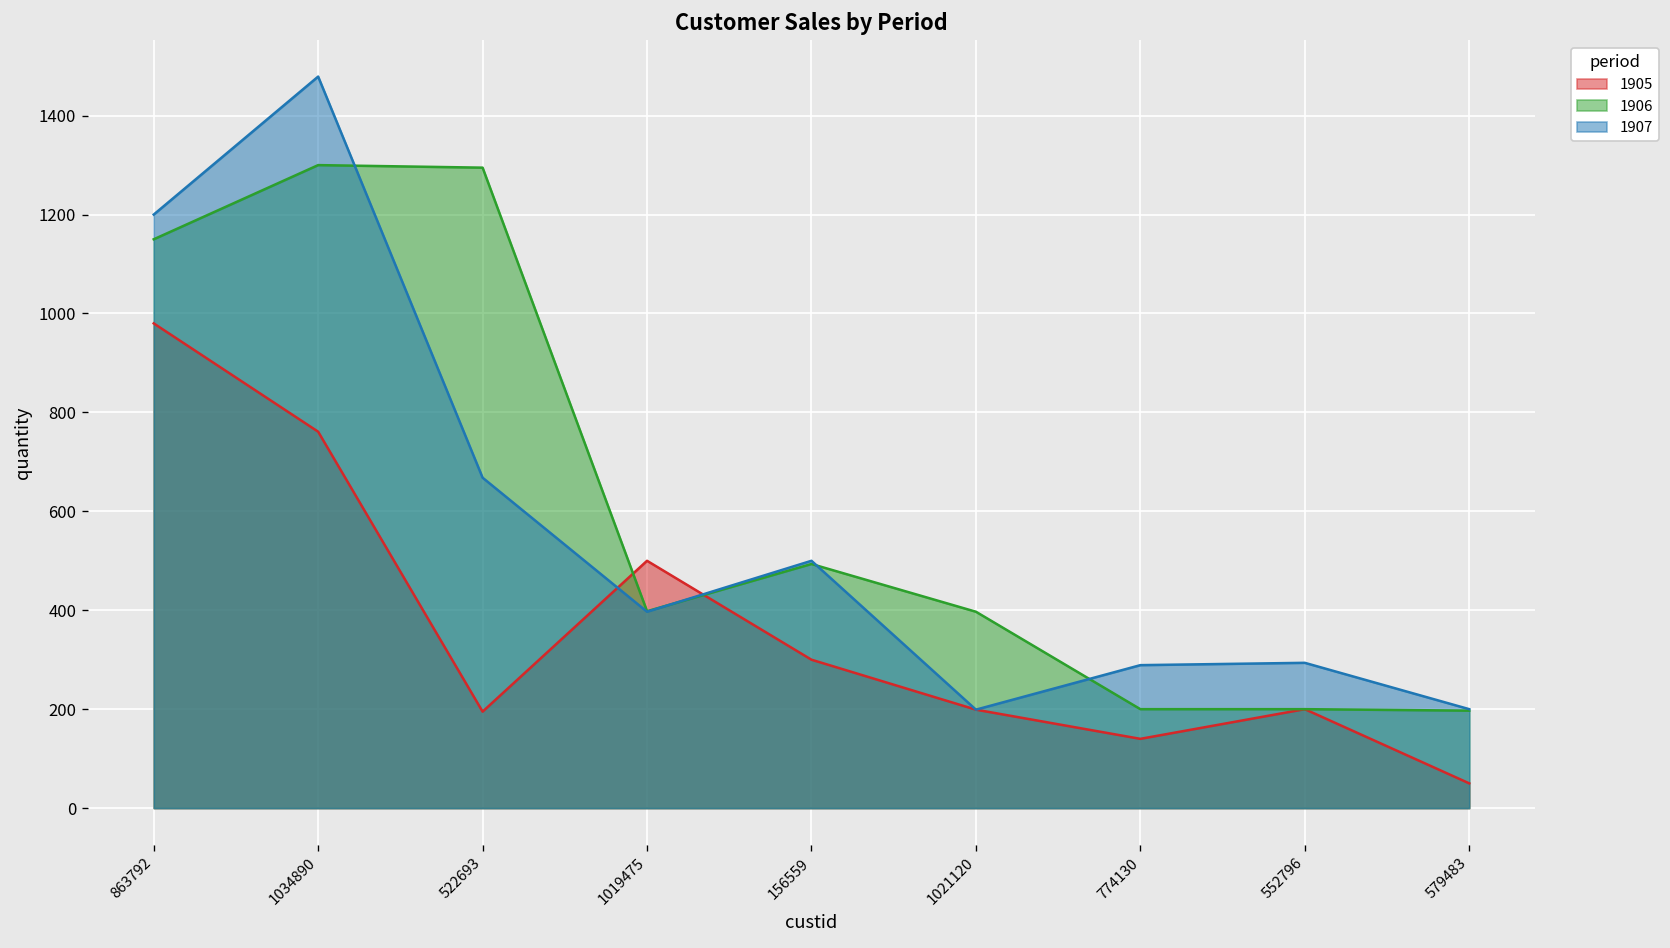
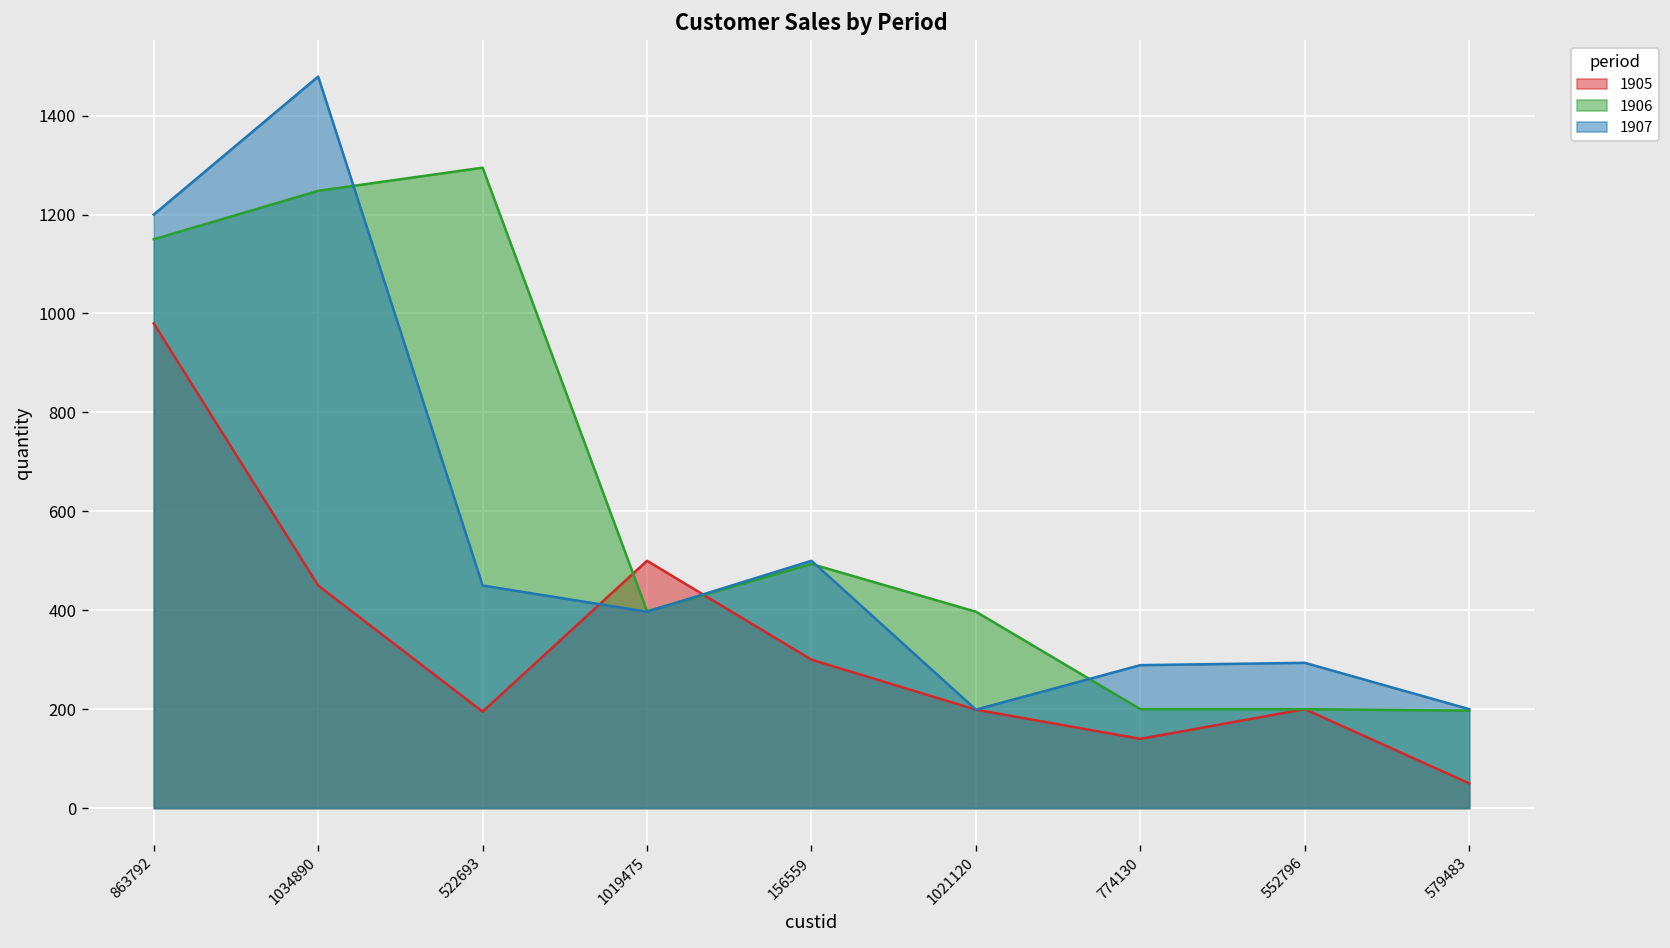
1905, 1034890: 760 -> 450
1906, 1034890: 1300 -> 1250
1907, 522693: 670 -> 450
